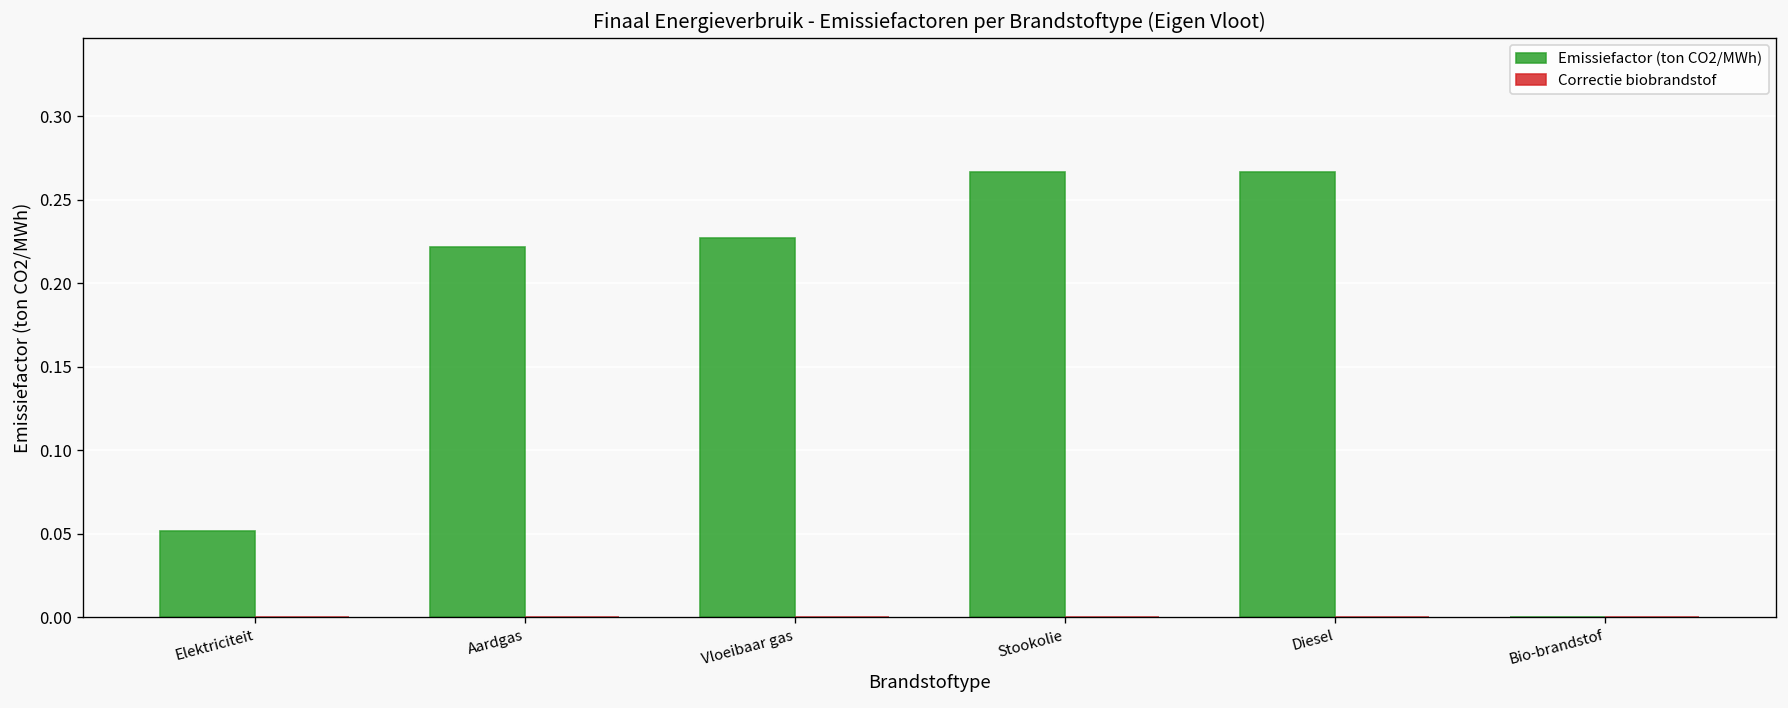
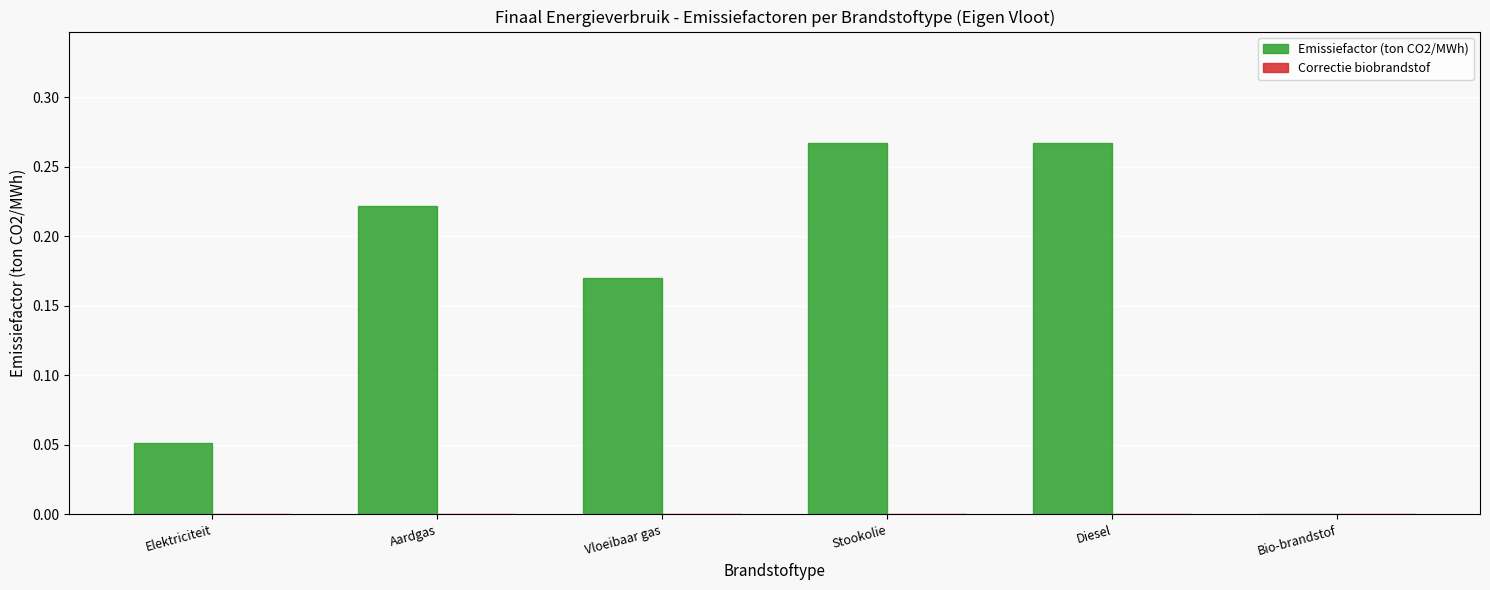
Emissiefactor (ton CO2/MWh), Vloeibaar gas: 0.227 -> 0.170
